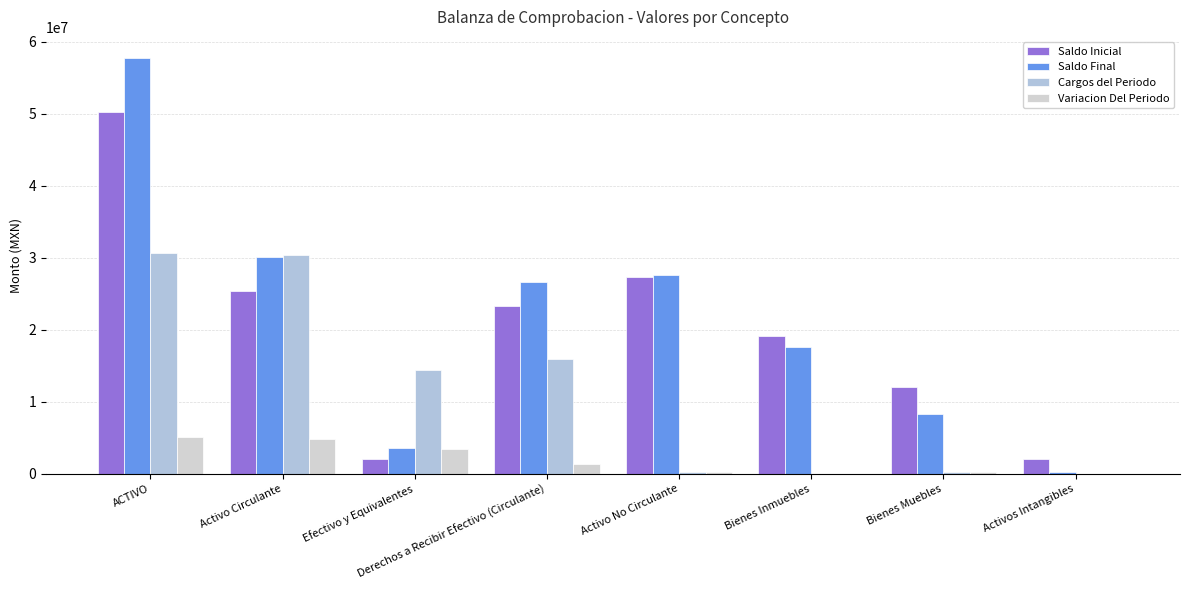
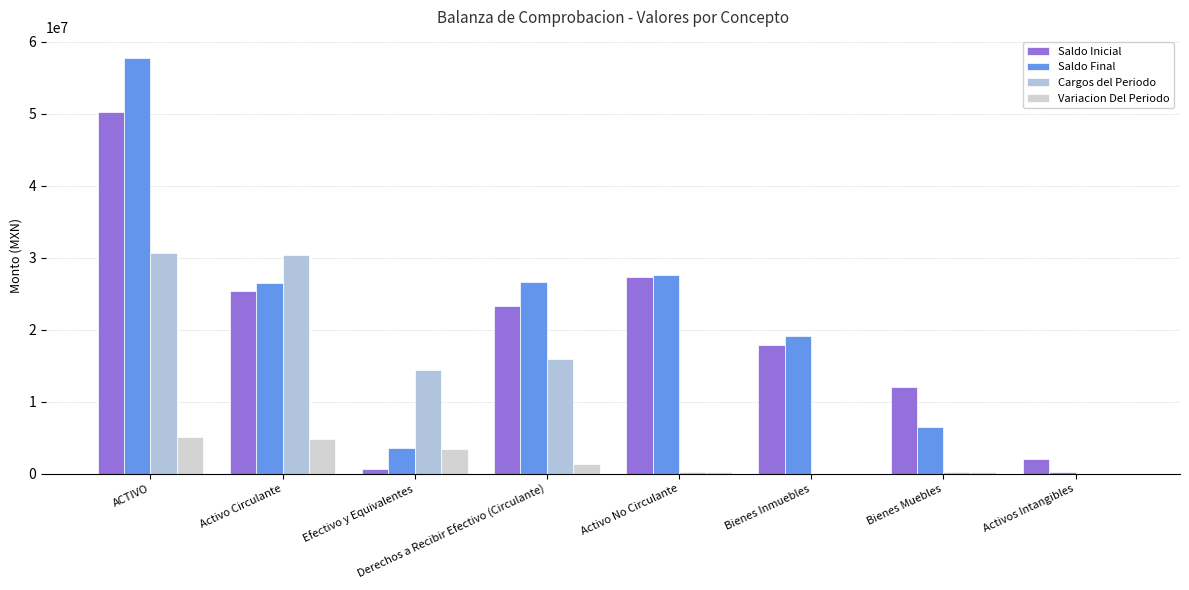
Saldo Final, Activo Circulante: 30000000 -> 27000000
Saldo Inicial, Efectivo y Equivalentes: 2000000 -> 1000000
Saldo Inicial, Bienes Inmuebles: 19000000 -> 18000000
Saldo Final, Bienes Inmuebles: 18000000 -> 19000000
Saldo Final, Bienes Muebles: 8000000 -> 6000000
